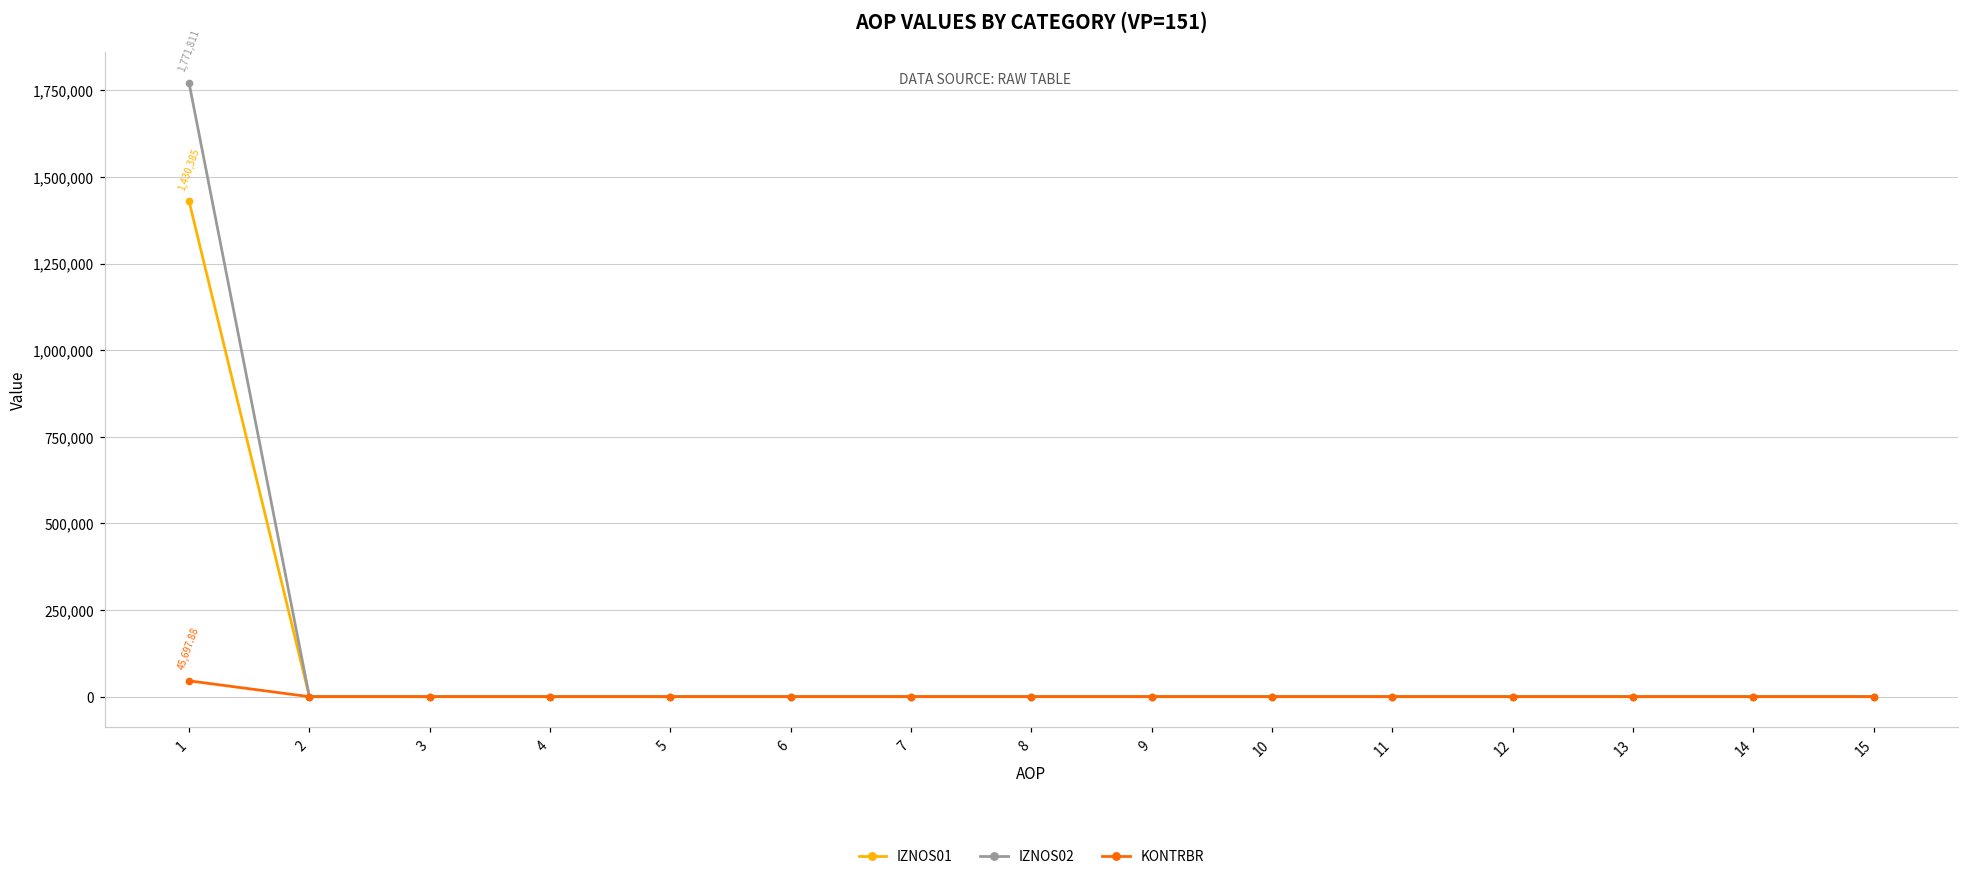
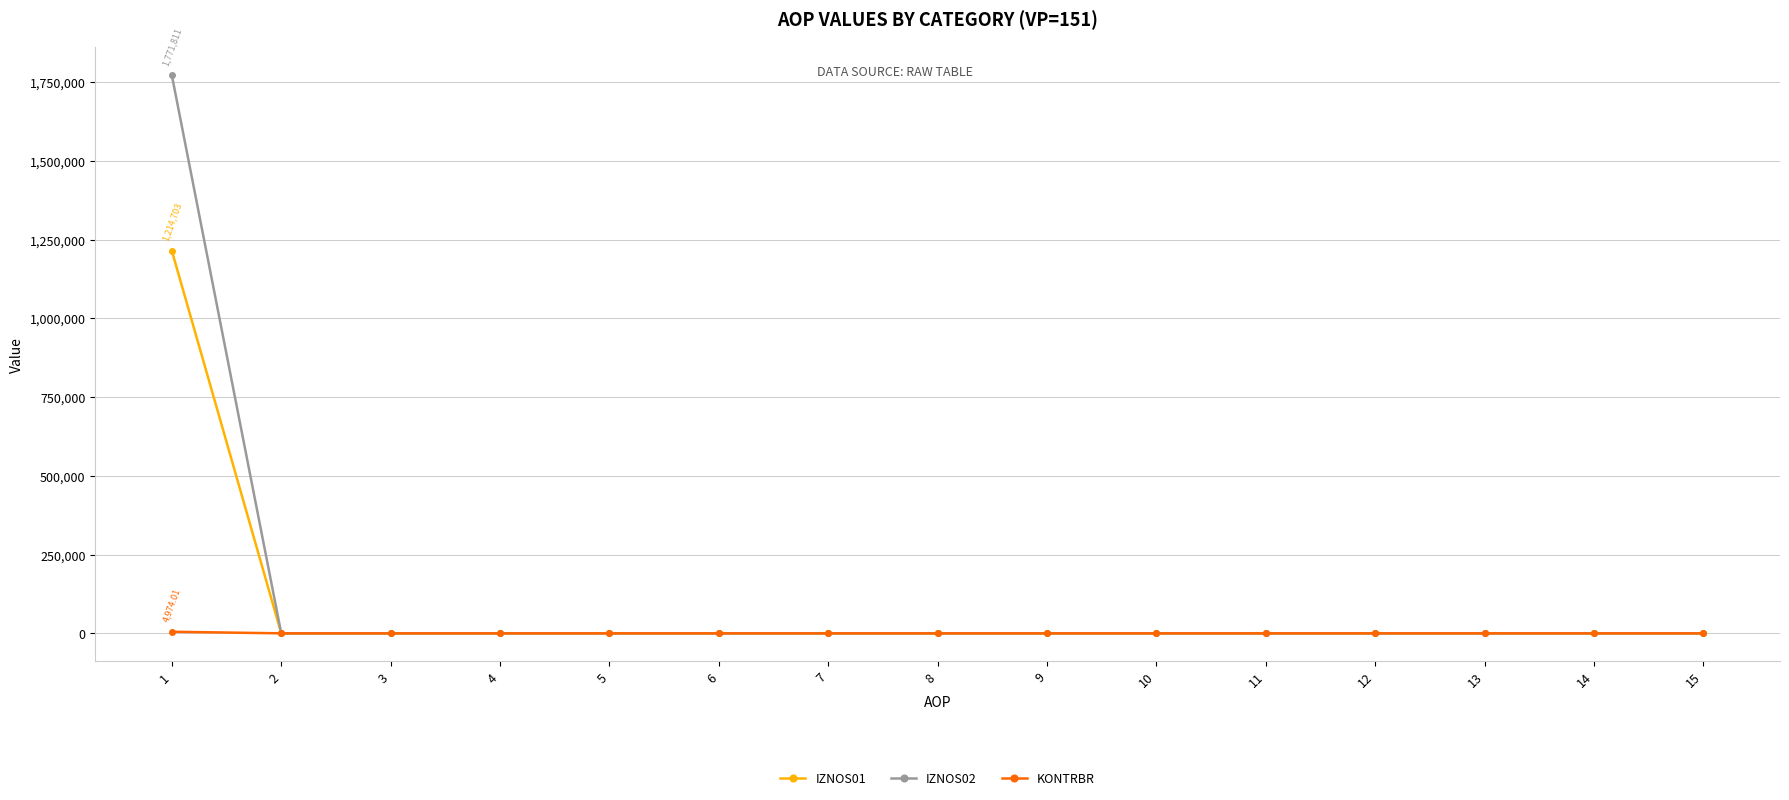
IZNOS01, 1: 1,430,385 -> 1,214,703
KONTRBR, 1: 45,697.88 -> 4,974.01
